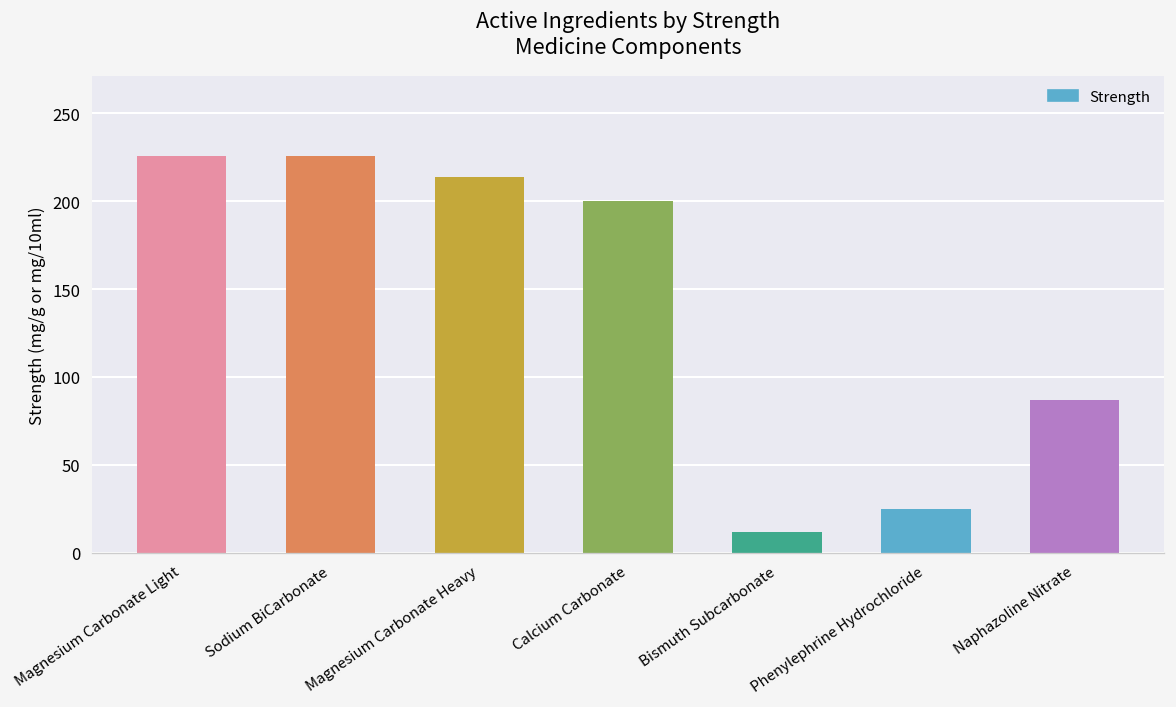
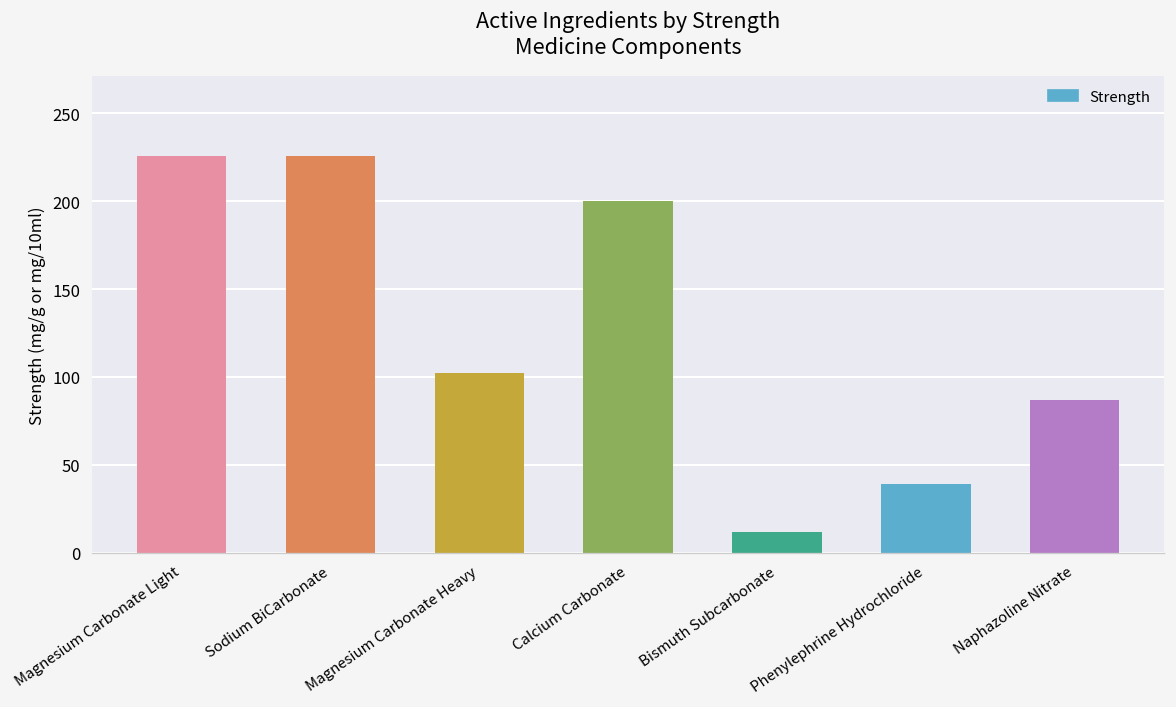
Magnesium Carbonate Heavy: 214 -> 102
Phenylephrine Hydrochloride: 25 -> 39
